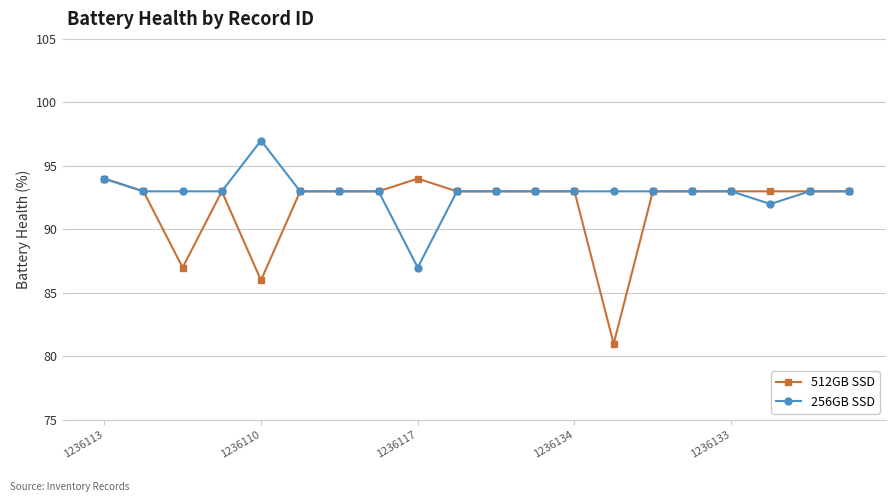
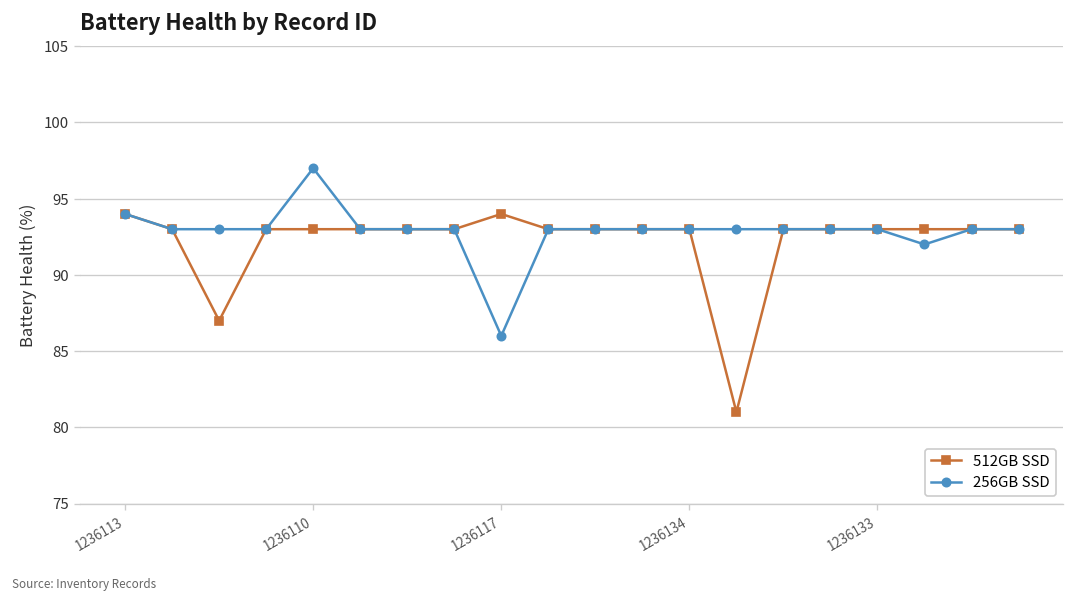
512GB SSD, 1236110: 86 -> 93
256GB SSD, 1236117: 87 -> 86
